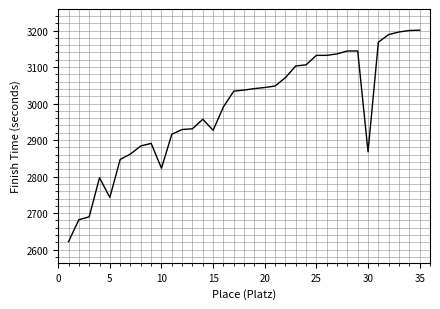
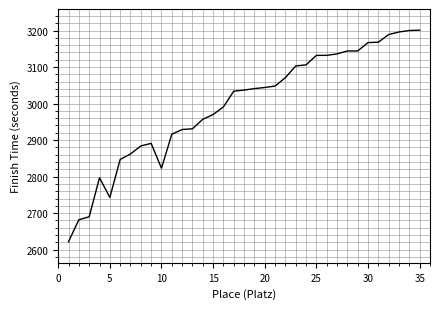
15: 2930 -> 2970
30: 2870 -> 3170
